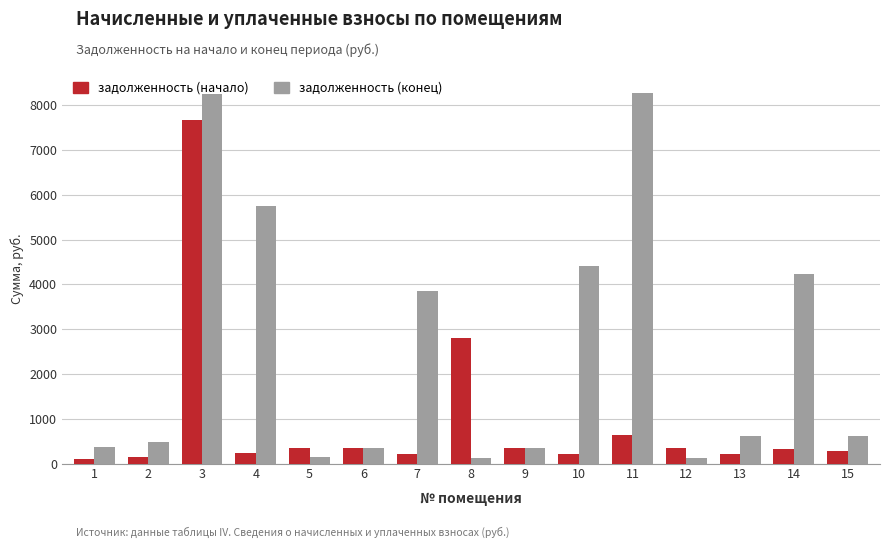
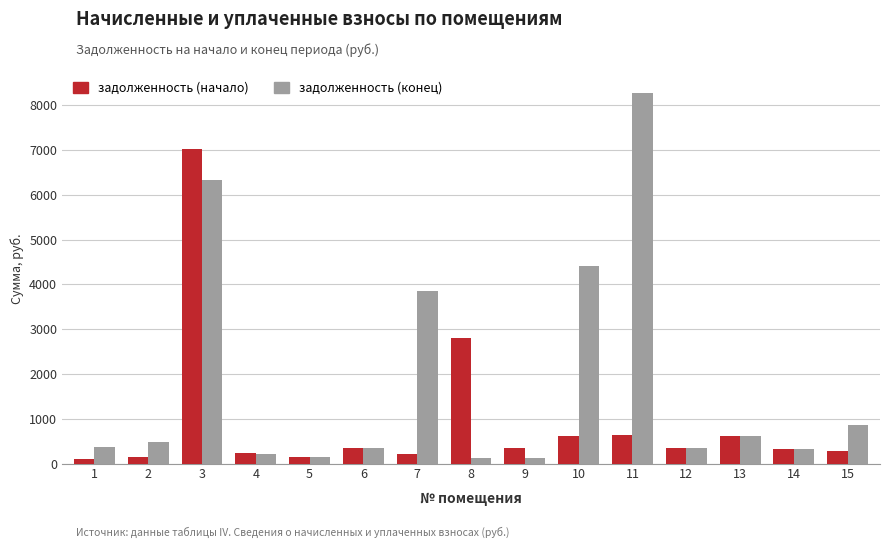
задолженность (начало), 3: 7700 -> 7000
задолженность (конец), 3: 8300 -> 6300
задолженность (конец), 4: 5800 -> 200
задолженность (начало), 5: 300 -> 200
задолженность (конец), 9: 400 -> 100
задолженность (начало), 10: 200 -> 600
задолженность (конец), 12: 100 -> 300
задолженность (начало), 13: 200 -> 600
задолженность (конец), 14: 4200 -> 300
задолженность (конец), 15: 600 -> 800
